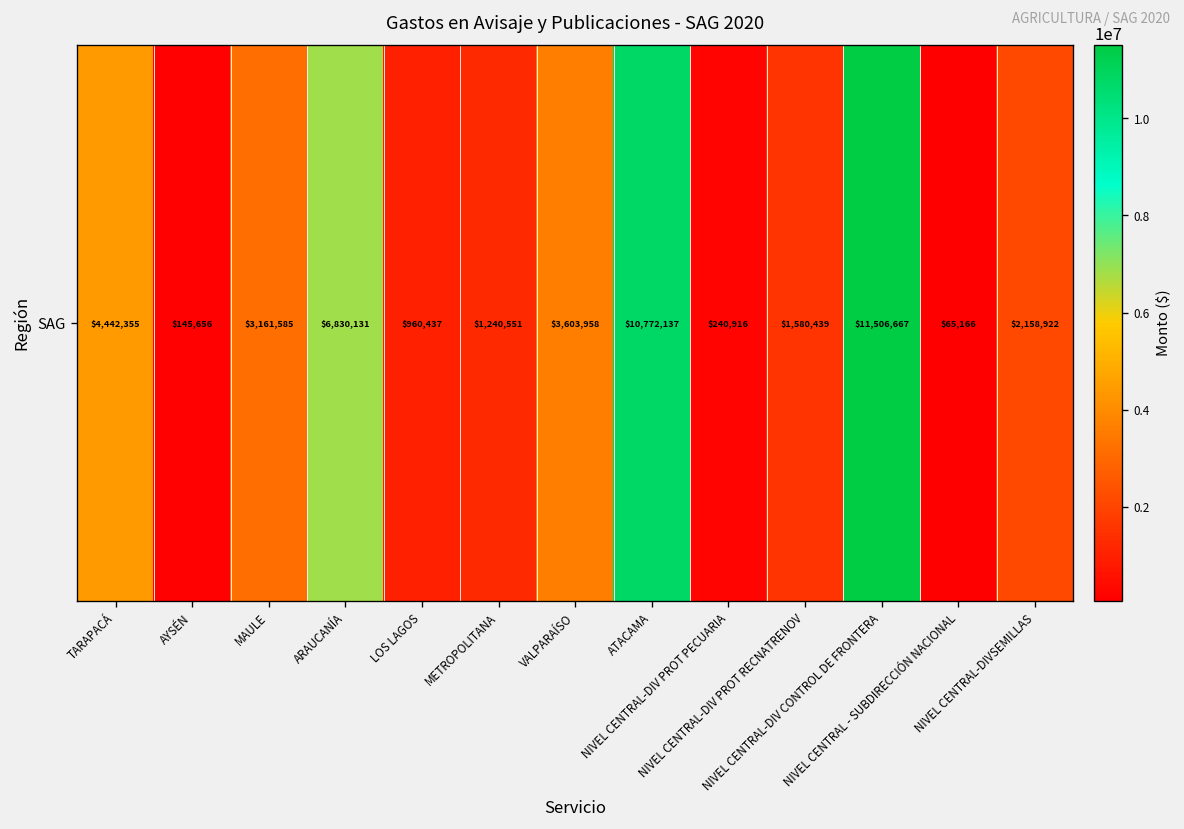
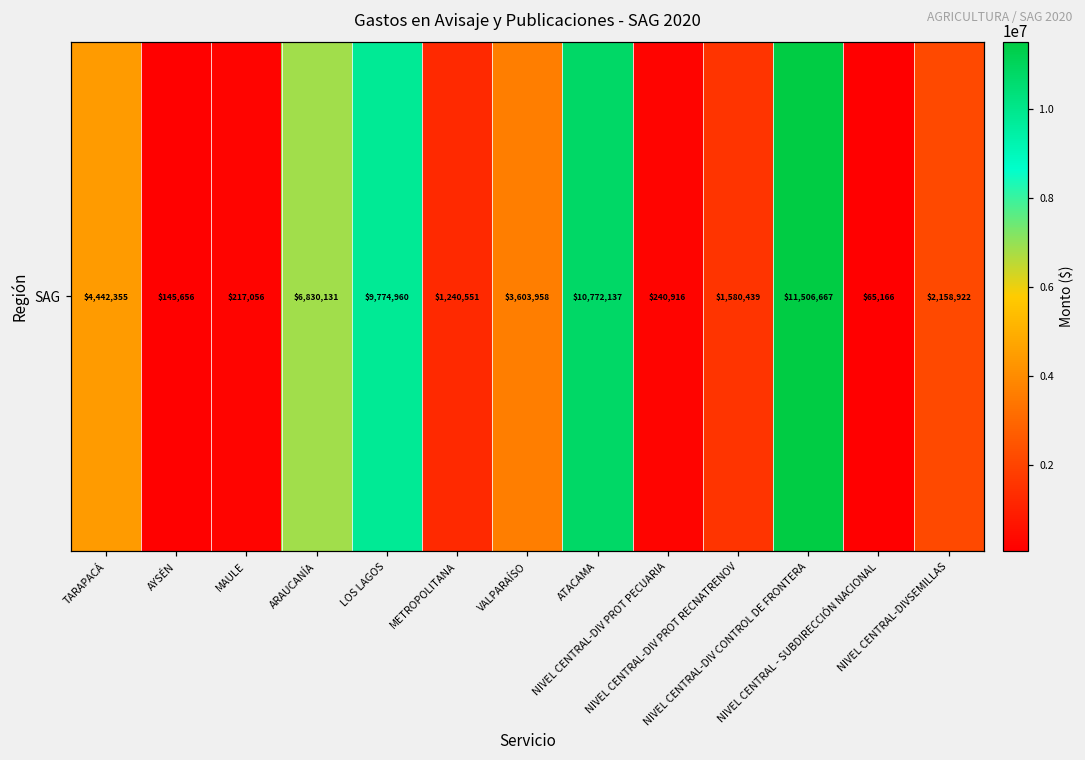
SAG, MAULE: $3,161,585 -> $217,056
SAG, LOS LAGOS: $960,437 -> $9,774,960
